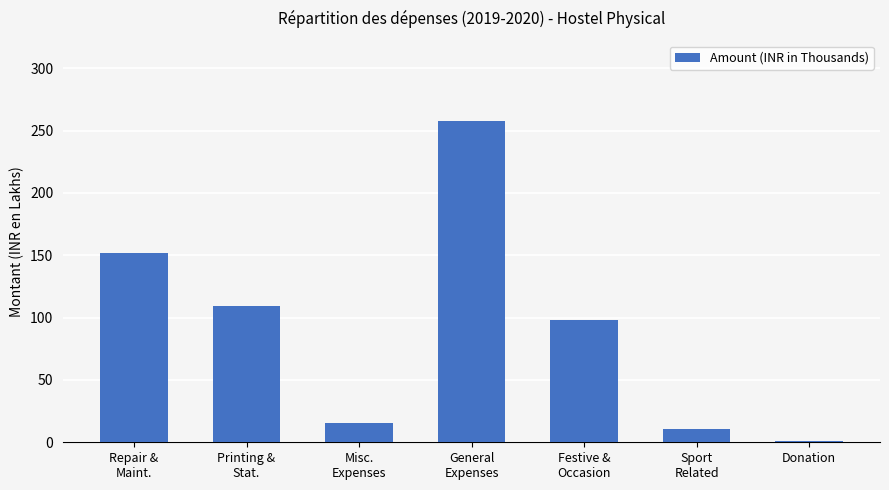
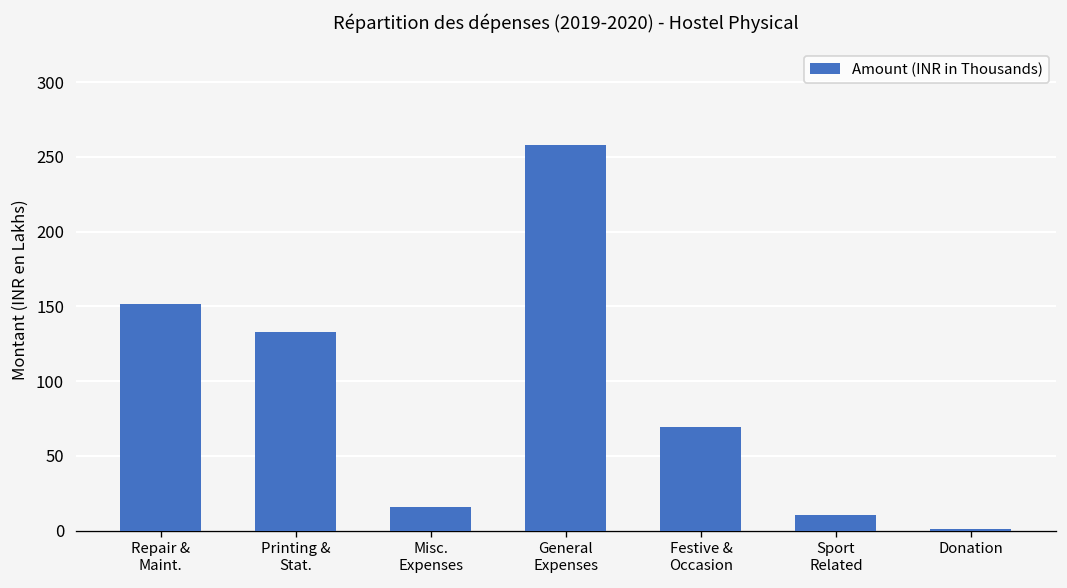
Printing & Stat.: 109 -> 133
Festive & Occasion: 98 -> 69
